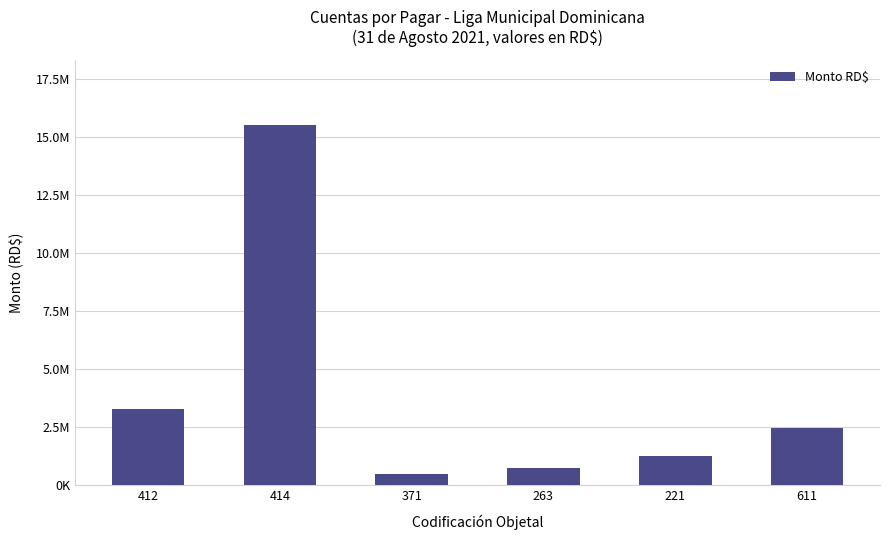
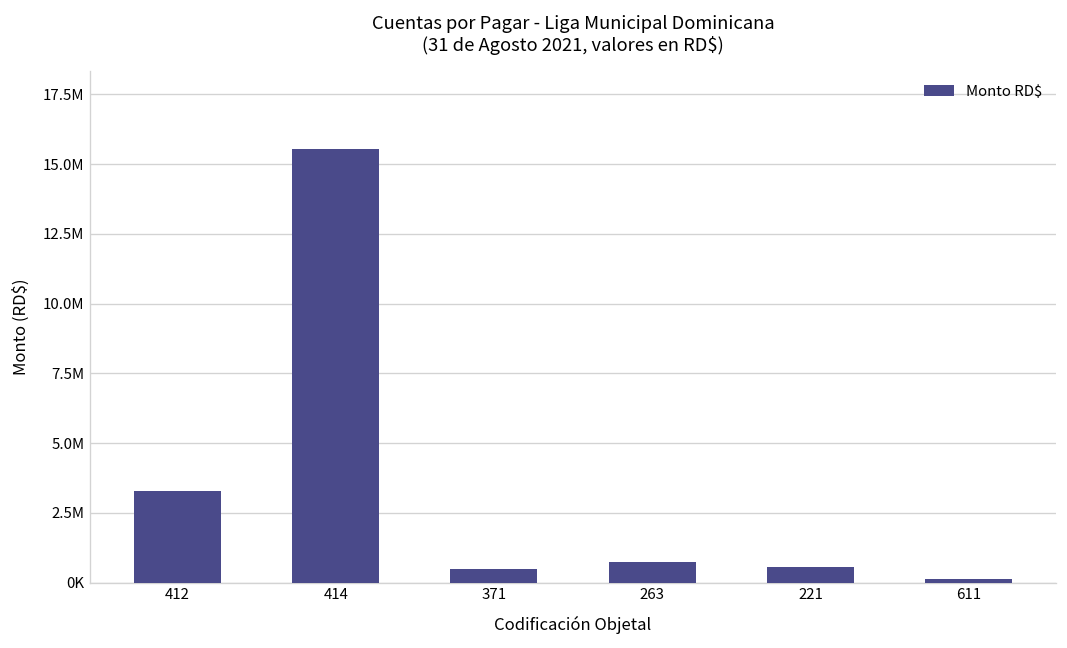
221: 1300000 -> 600000
611: 2500000 -> 100000
